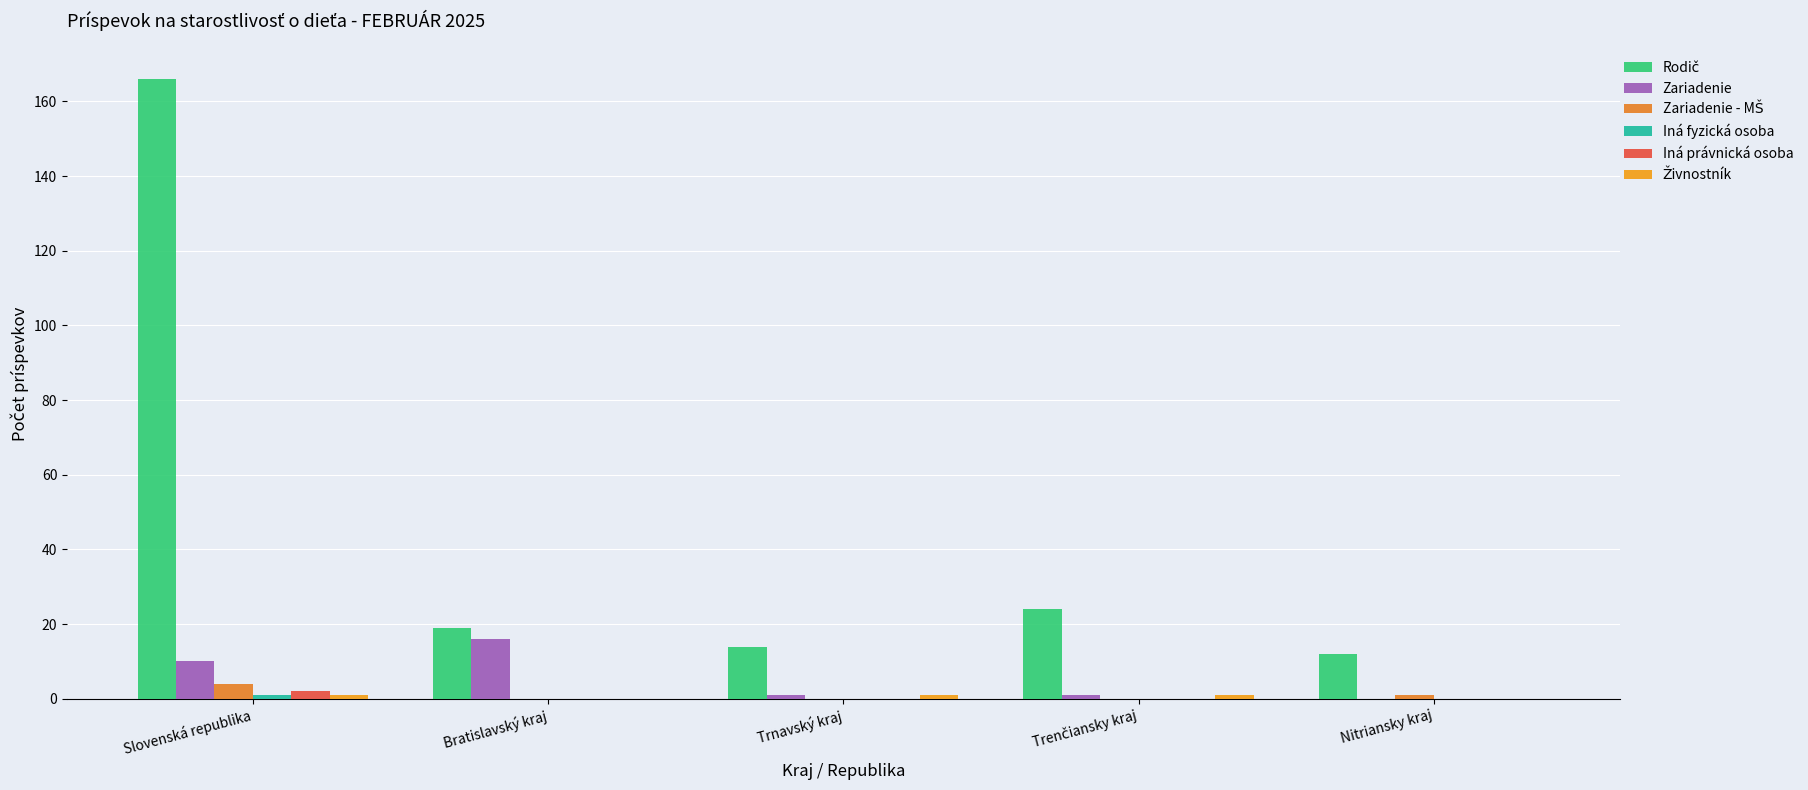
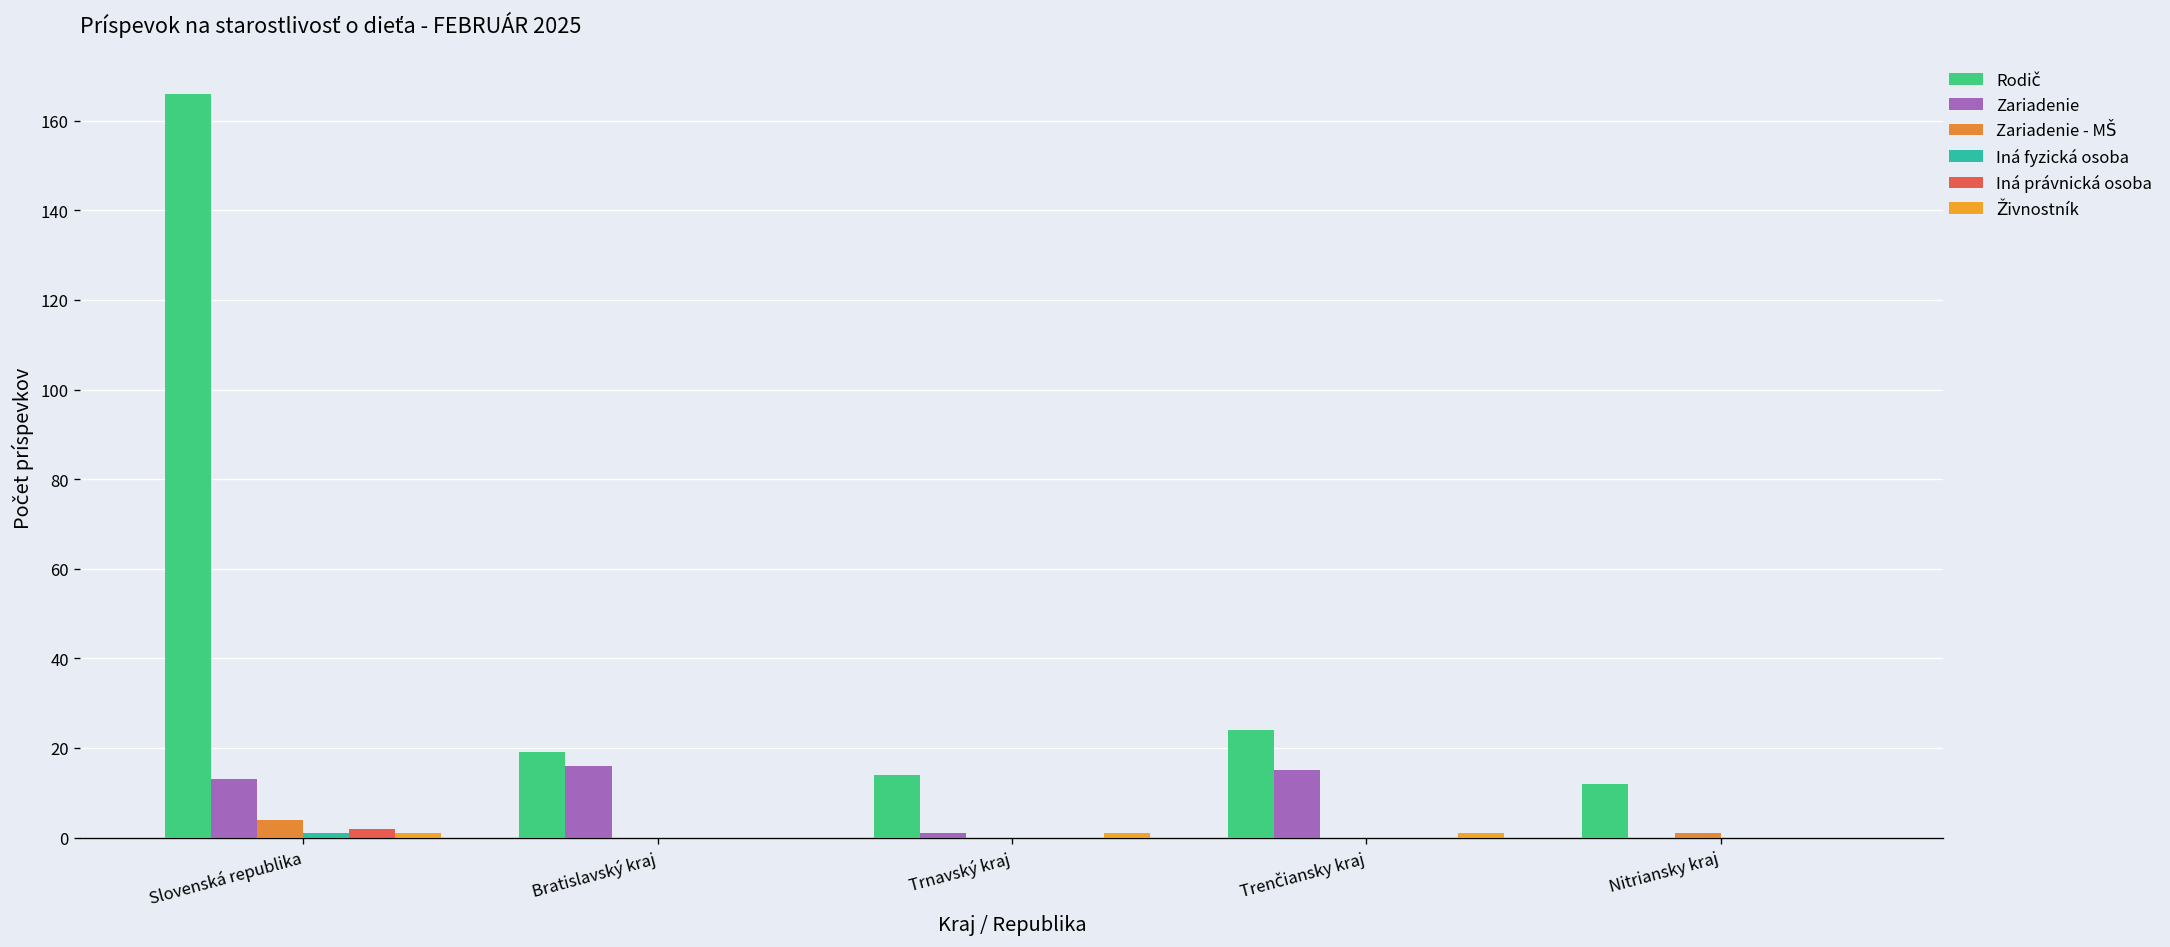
Zariadenie, Slovenská republika: 10 -> 13
Zariadenie, Trenčiansky kraj: 1 -> 15
